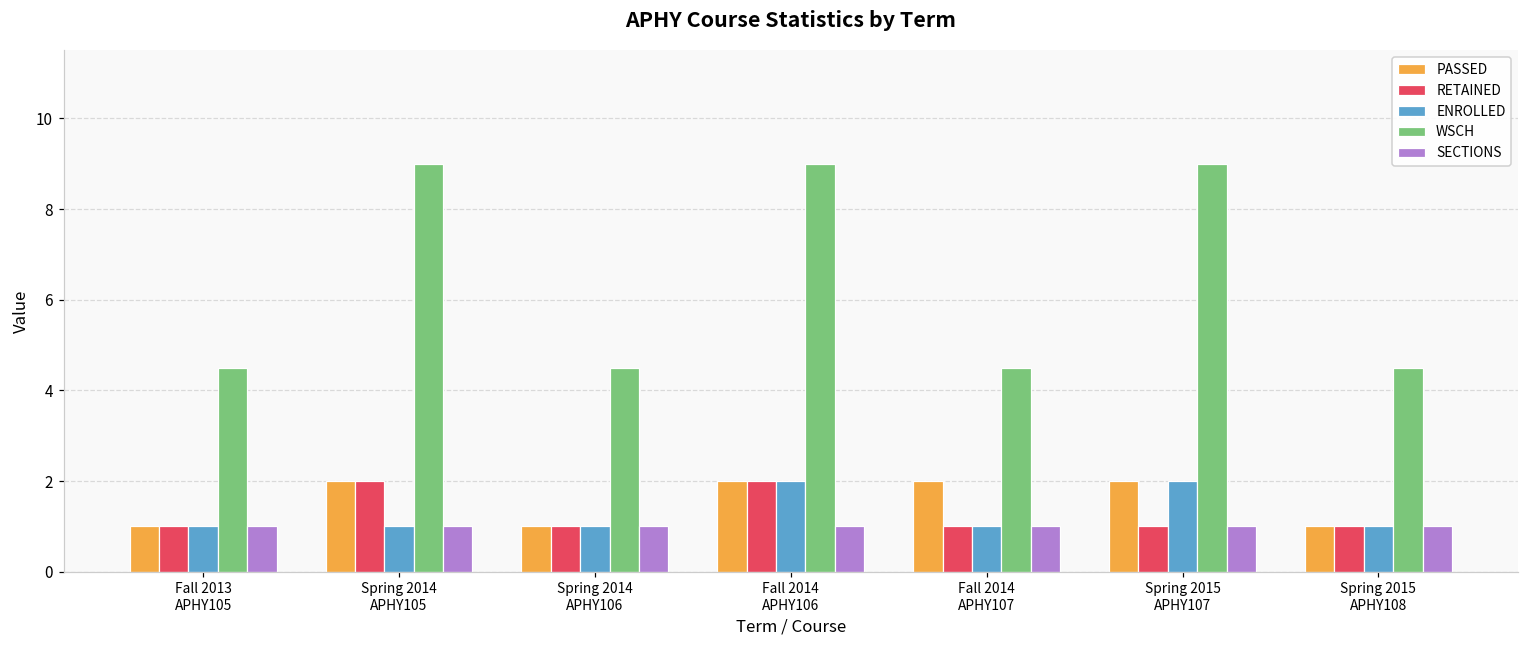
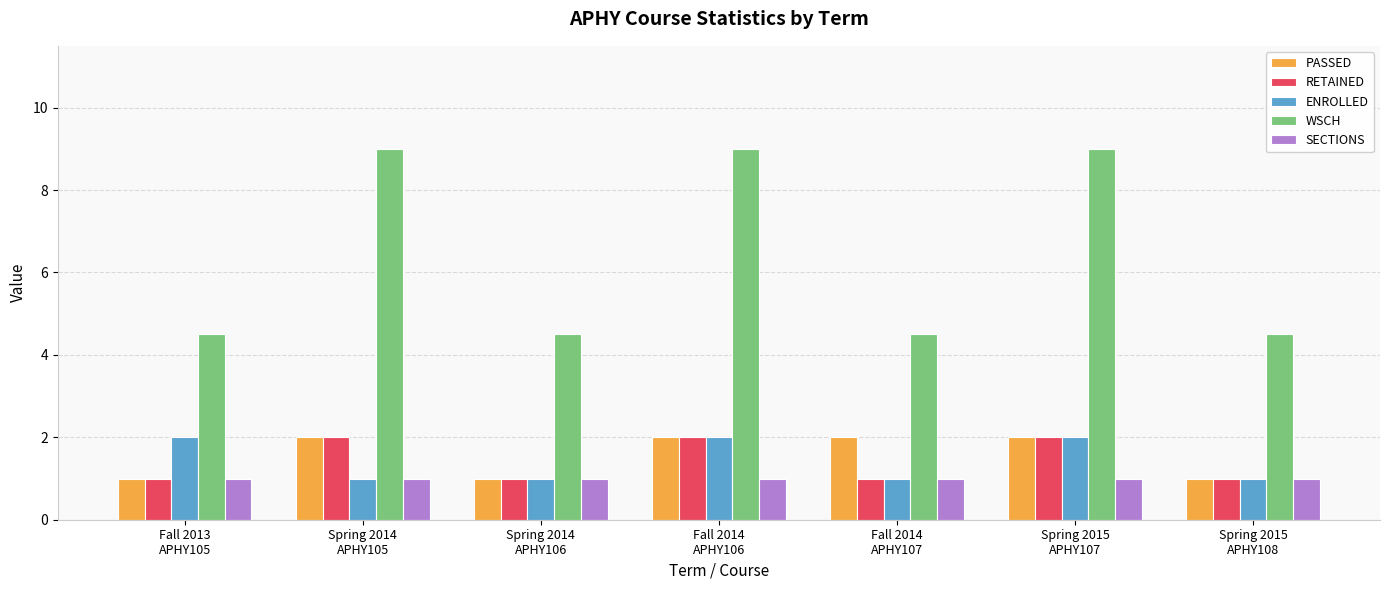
ENROLLED, Fall 2013 APHY105: 1 -> 2
RETAINED, Spring 2015 APHY107: 1 -> 2
